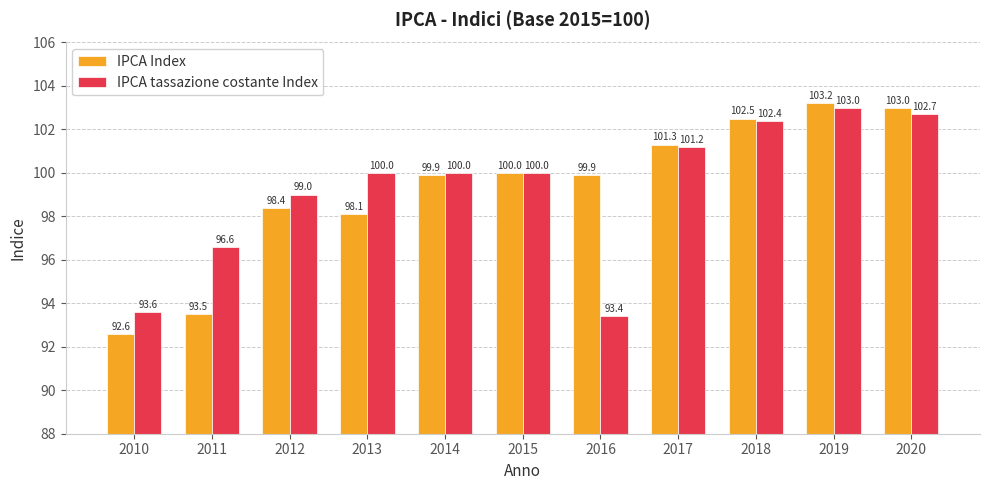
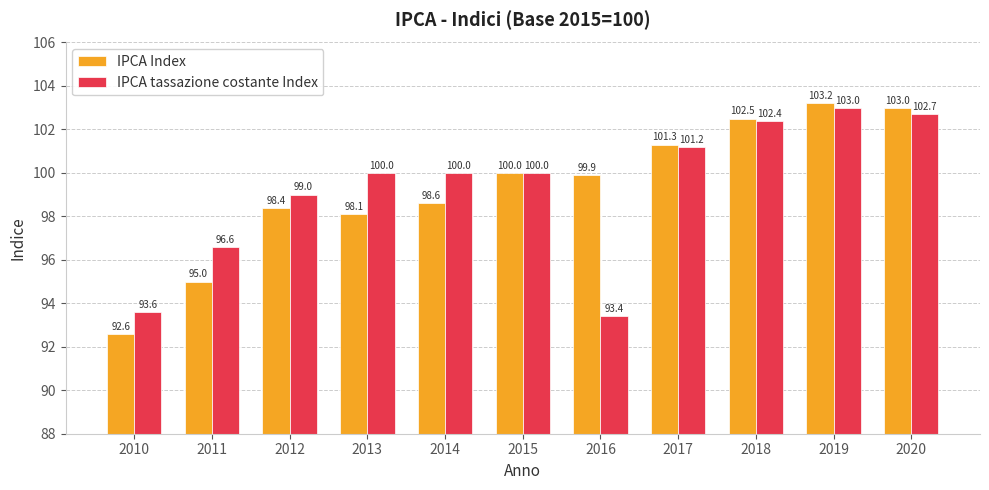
IPCA Index, 2011: 93.5 -> 95.0
IPCA Index, 2014: 99.9 -> 98.6
